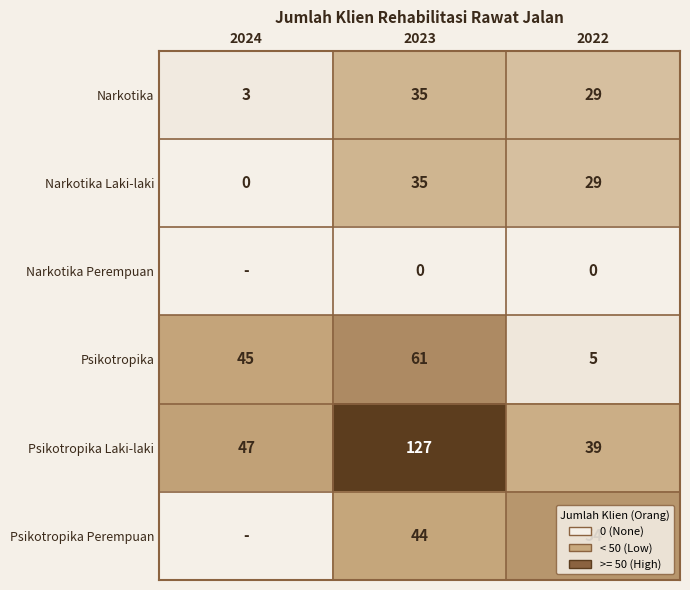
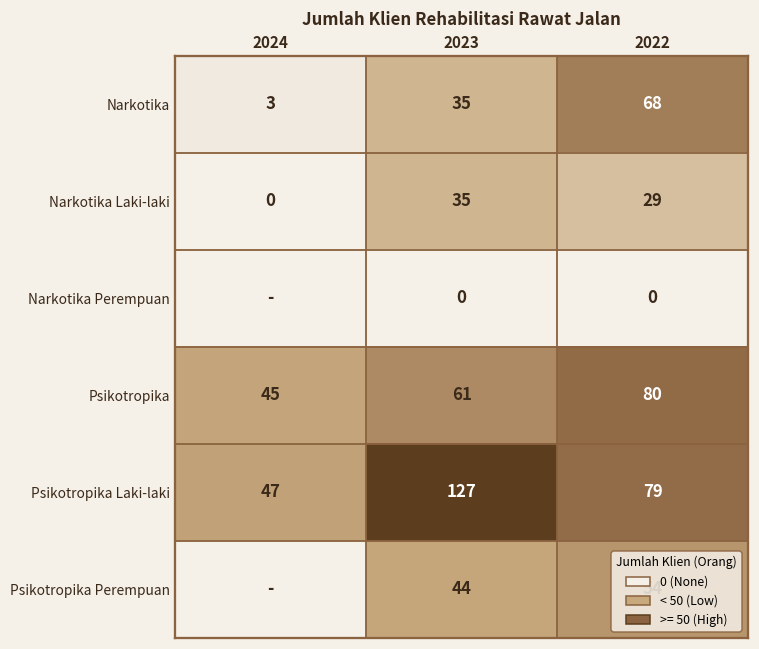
Narkotika, 2022: 29 -> 68
Psikotropika, 2022: 5 -> 80
Psikotropika Laki-laki, 2022: 39 -> 79
